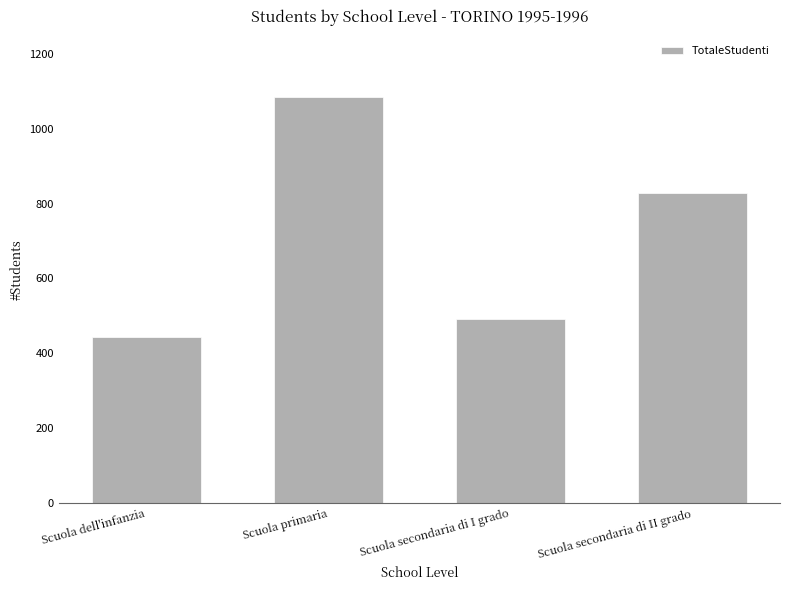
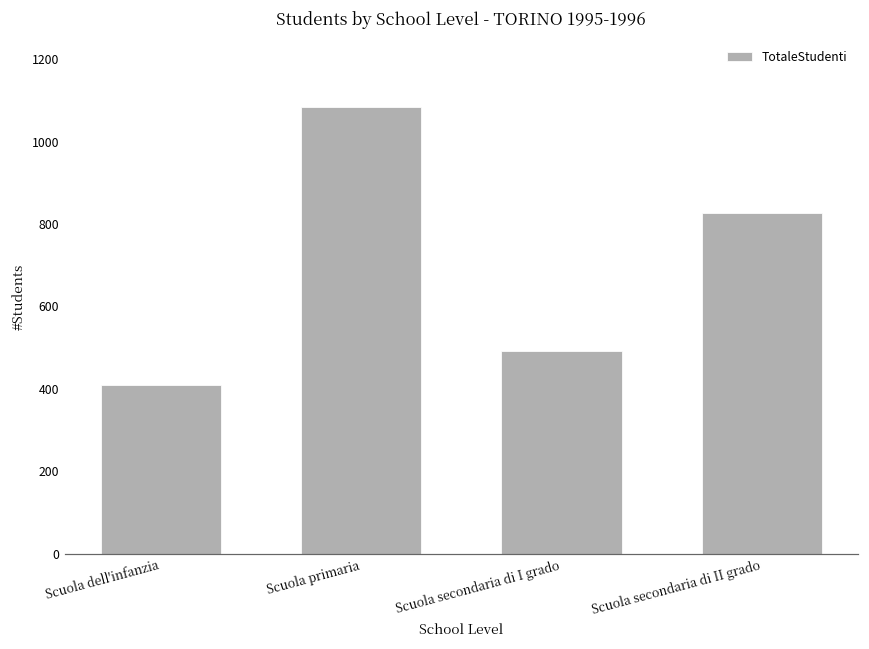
Scuola dell'infanzia: 440 -> 410
